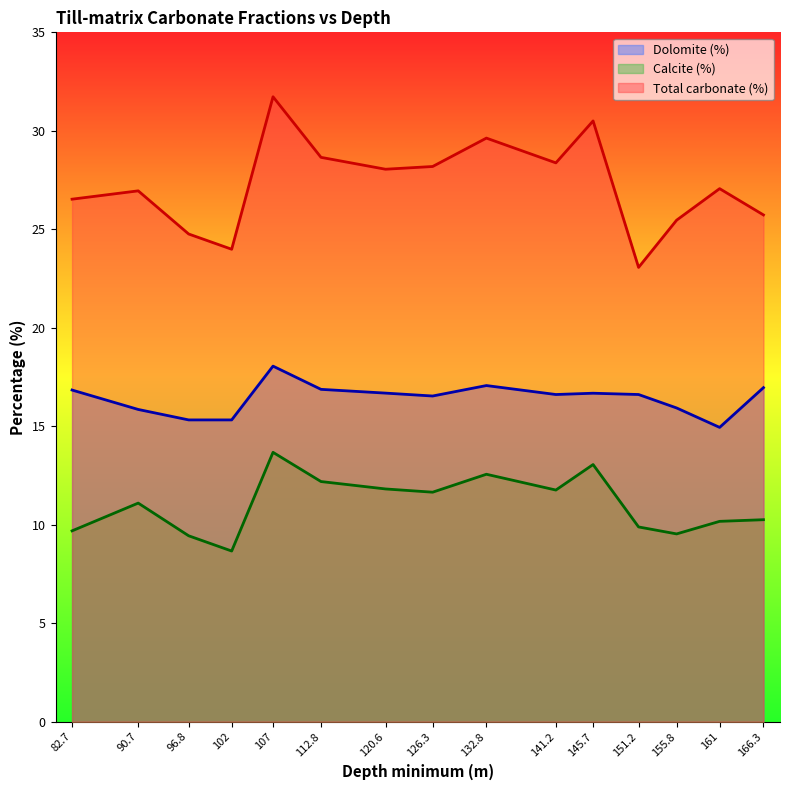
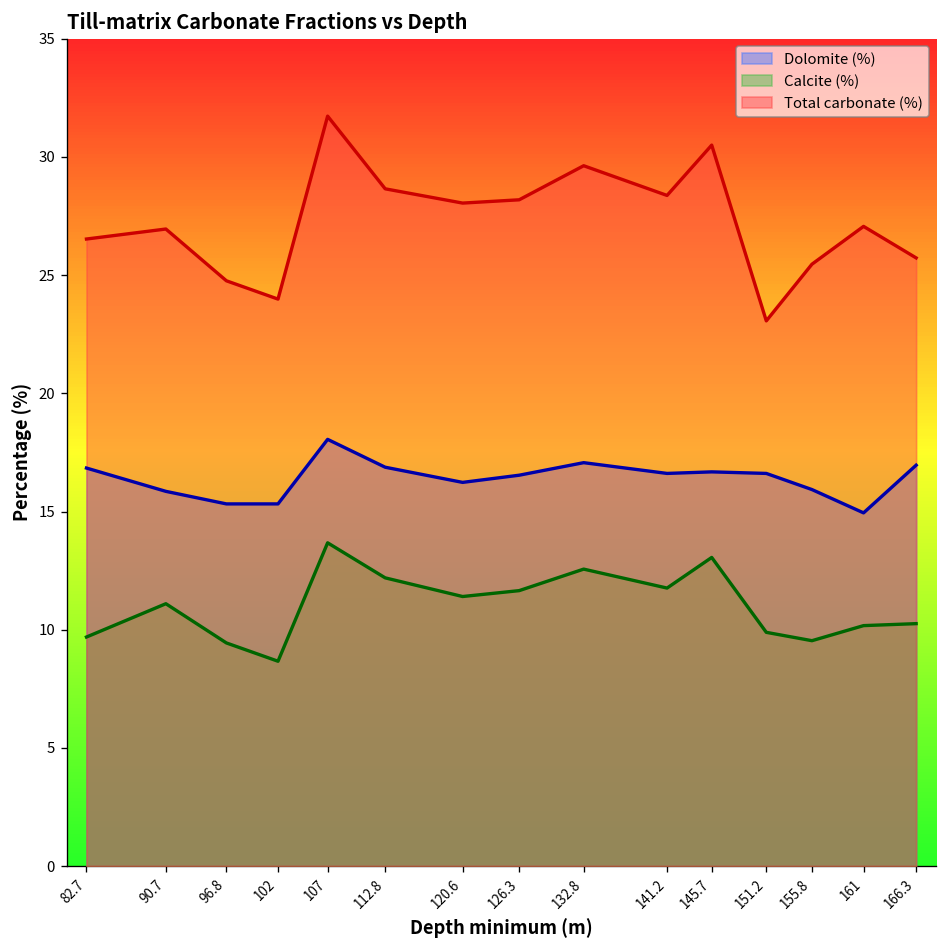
Dolomite (%), 120.6: 16.7 -> 16.2
Calcite (%), 120.6: 11.8 -> 11.4
